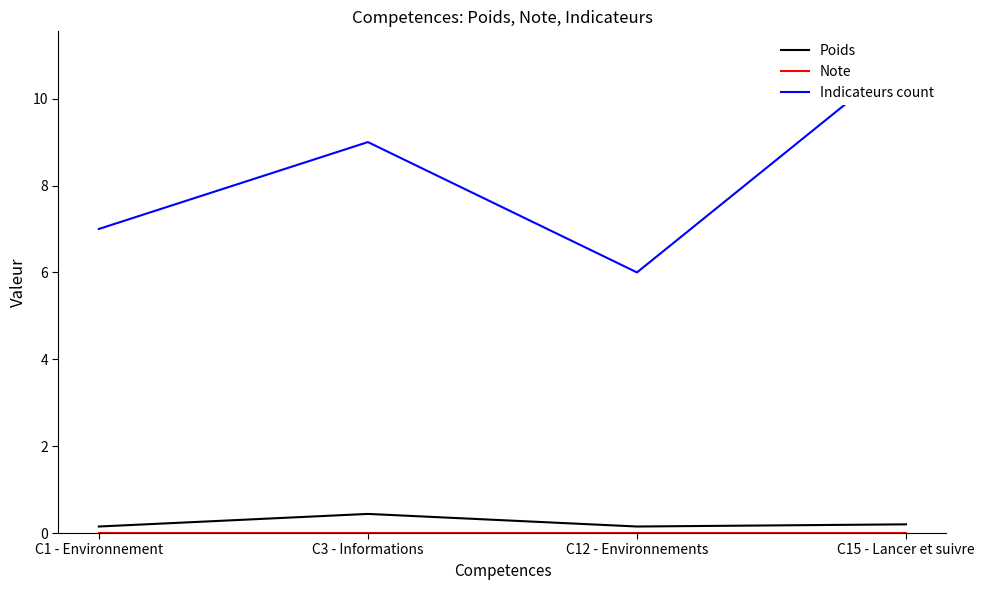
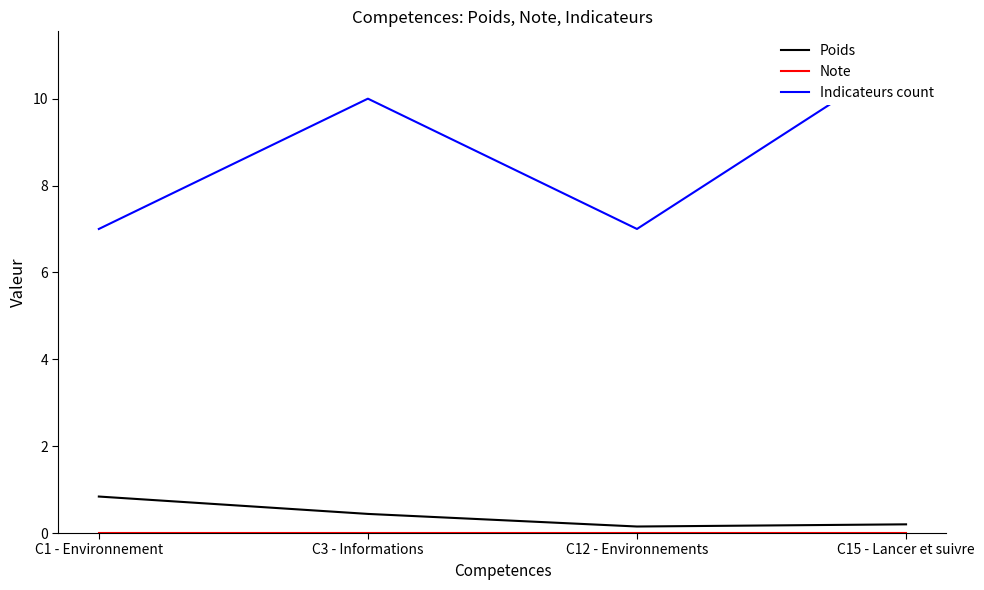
Poids, C1 - Environnement: 0.2 -> 0.8
Indicateurs count, C3 - Informations: 9 -> 10
Indicateurs count, C12 - Environnements: 6 -> 7
